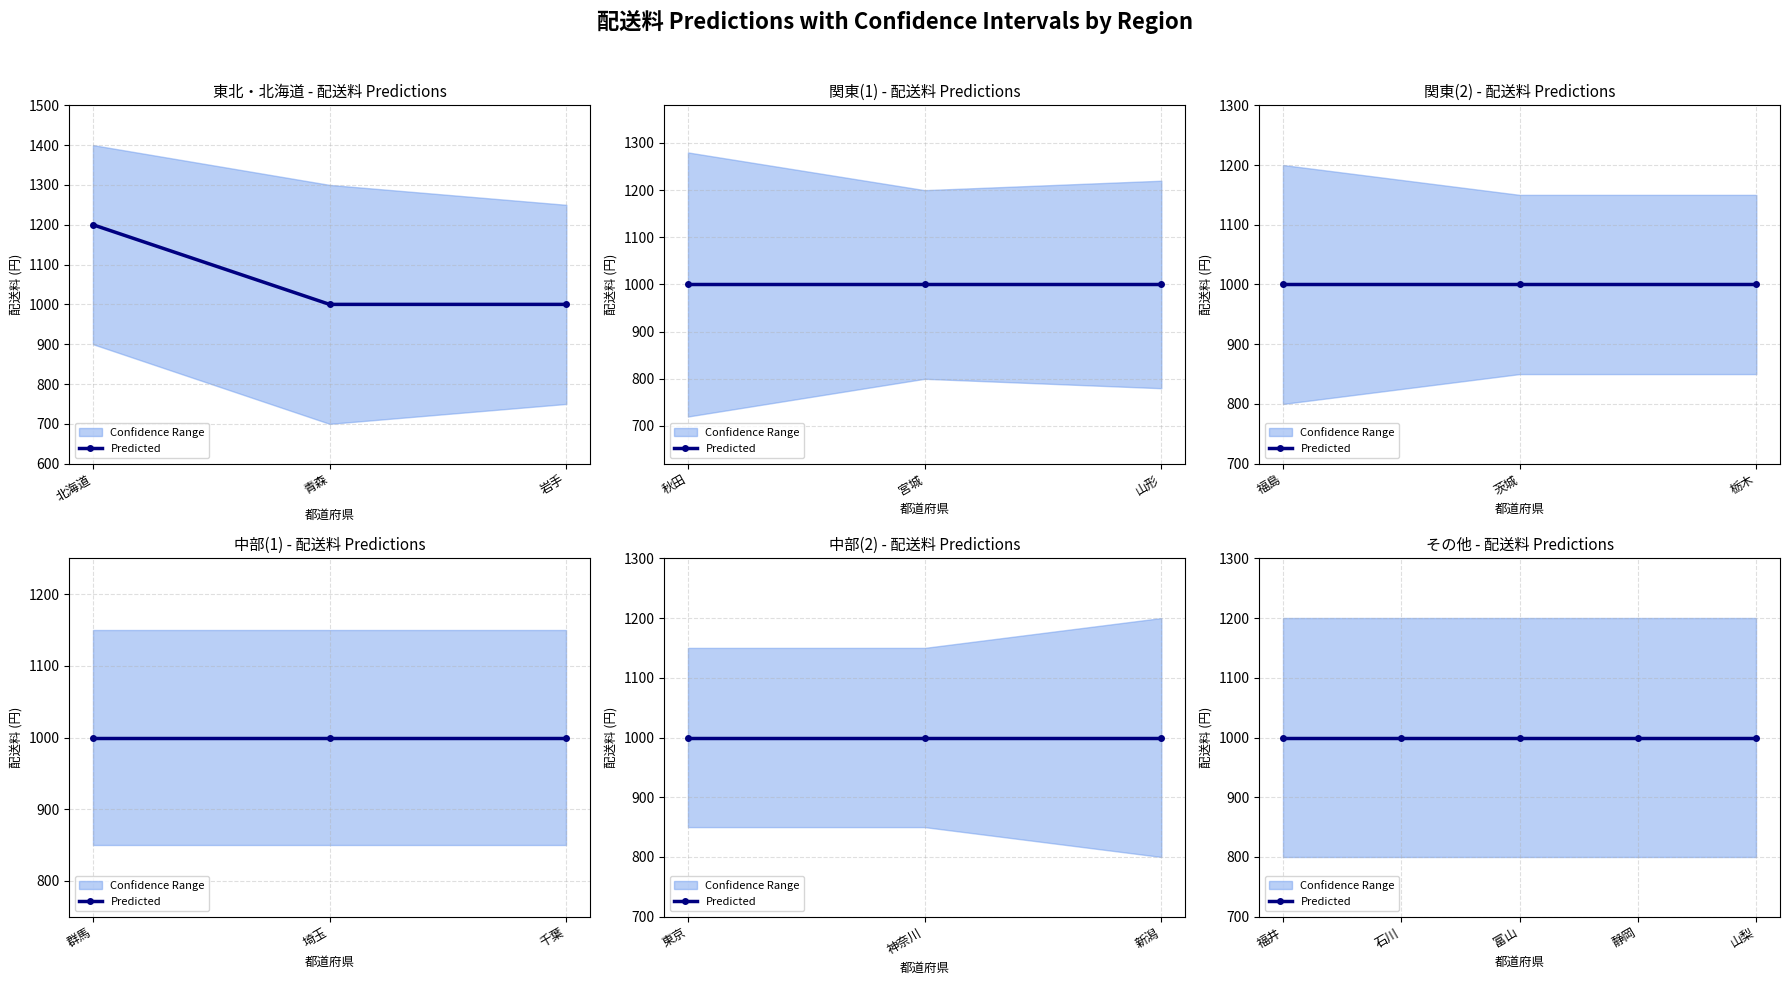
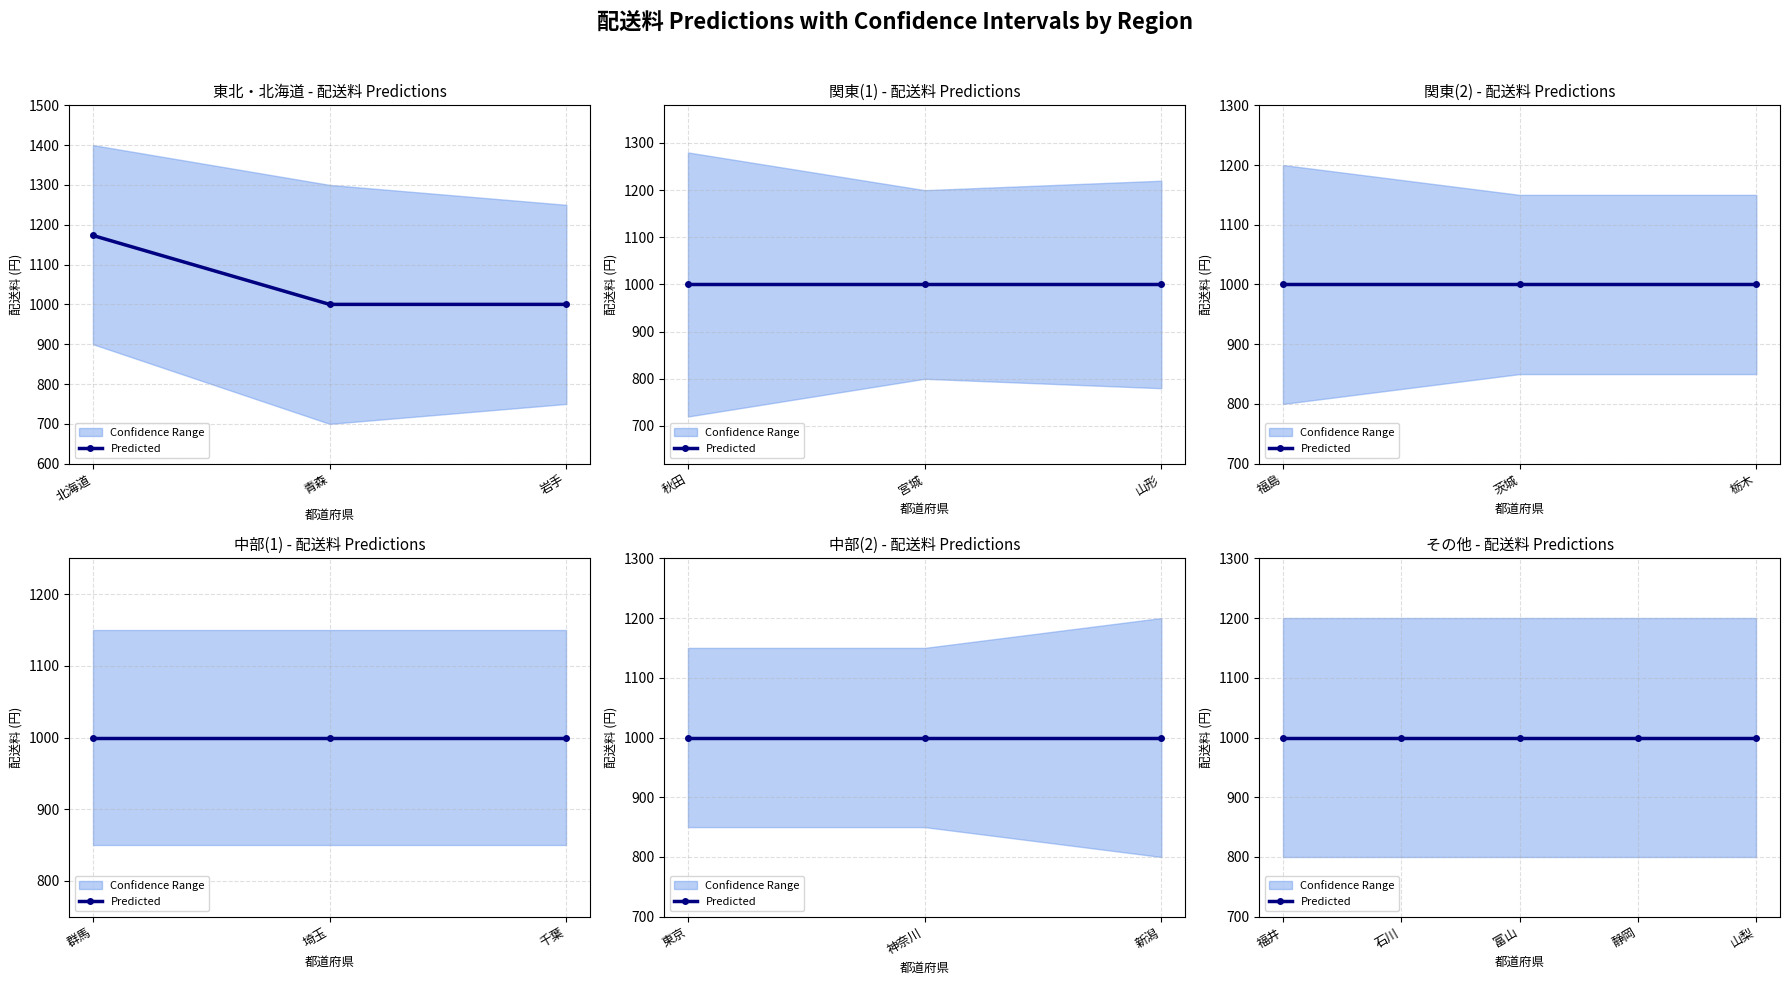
東北・北海道 - 配送料 Predictions, Predicted, 北海道: 1200 -> 1170
